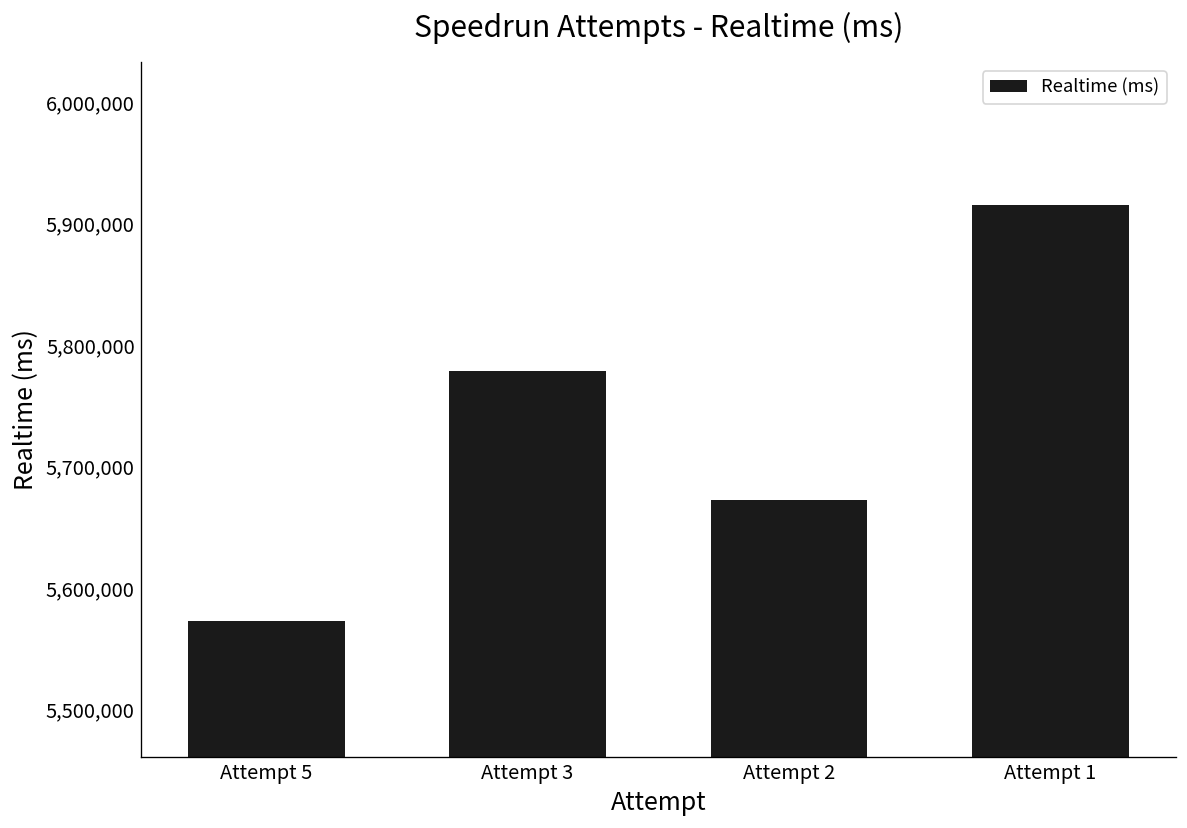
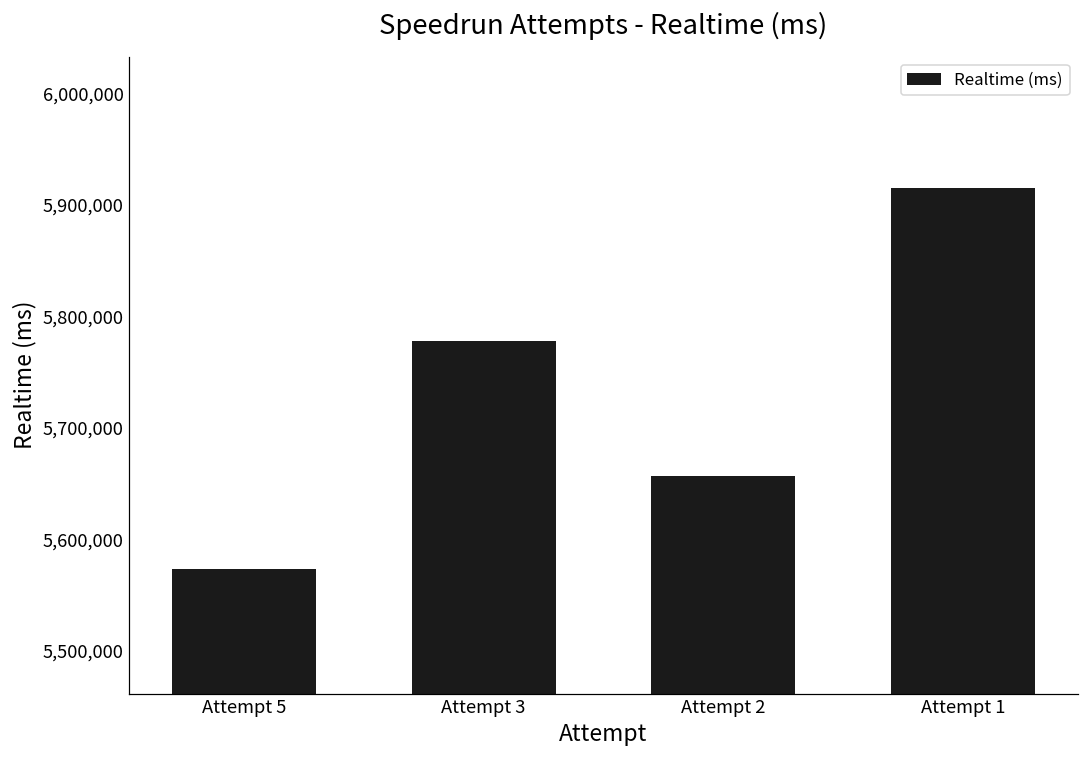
Attempt 2: 5,673,000 -> 5,656,000
